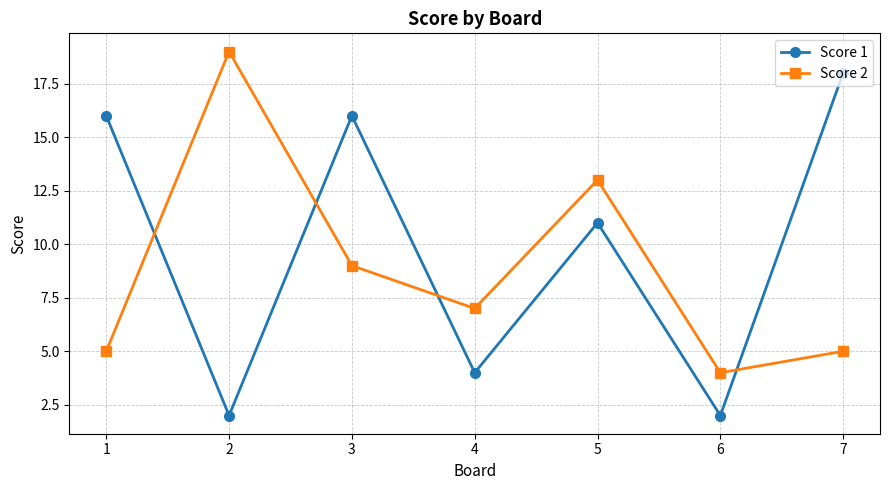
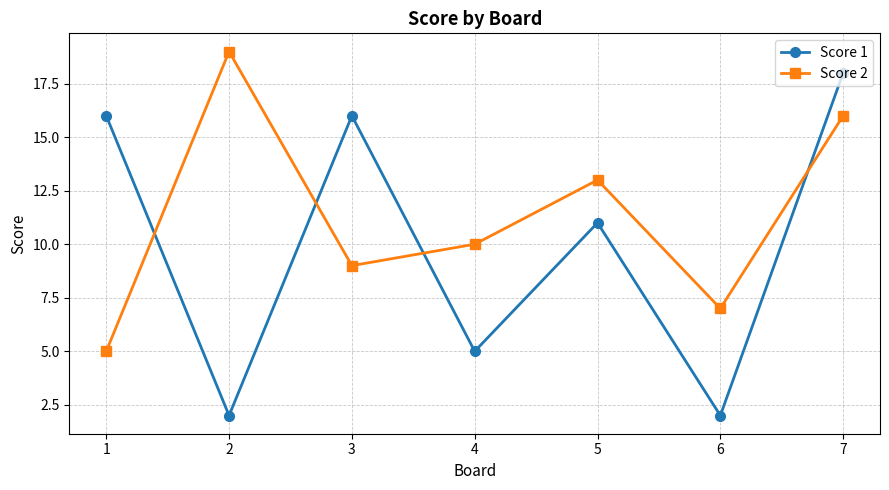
Score 1, 4: 4 -> 5
Score 2, 4: 7 -> 10
Score 2, 6: 4 -> 7
Score 2, 7: 5 -> 16
